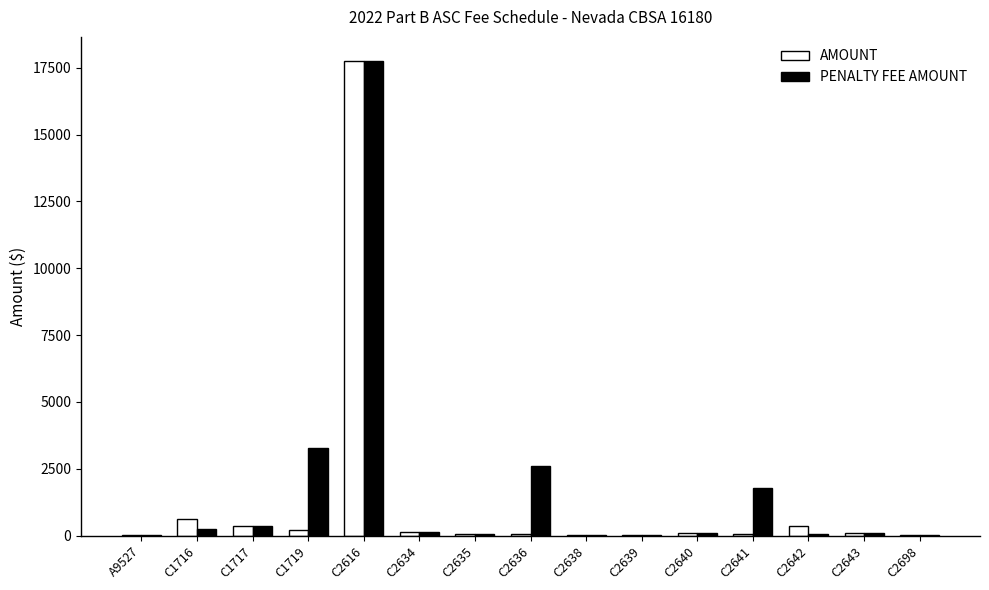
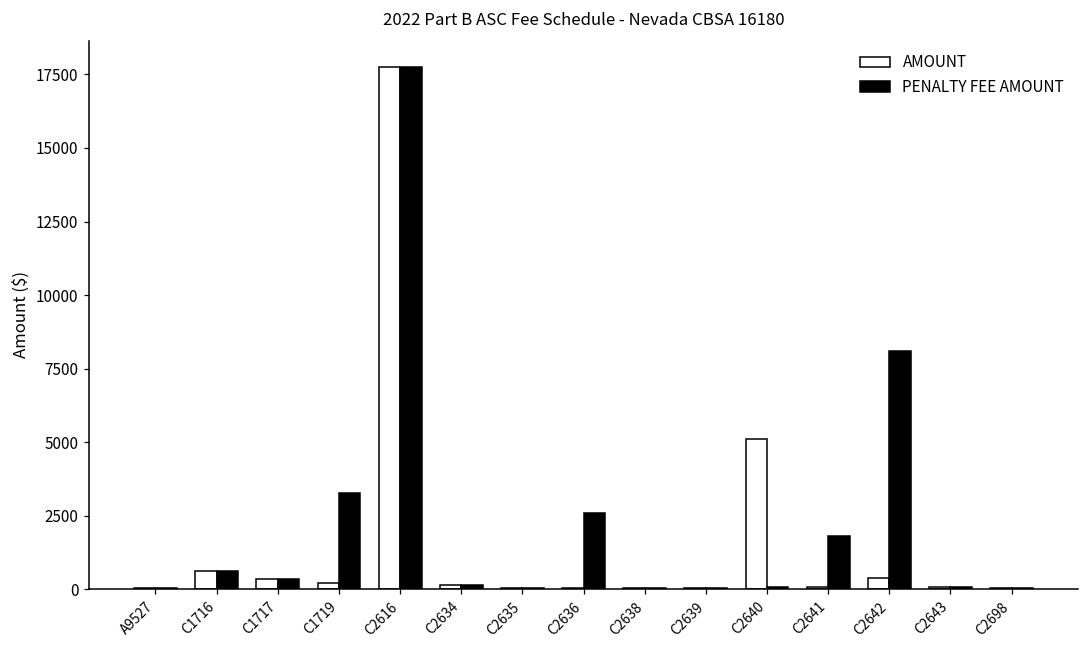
PENALTY FEE AMOUNT, C1716: 300 -> 600
AMOUNT, C2640: 100 -> 5100
PENALTY FEE AMOUNT, C2642: 100 -> 8100
